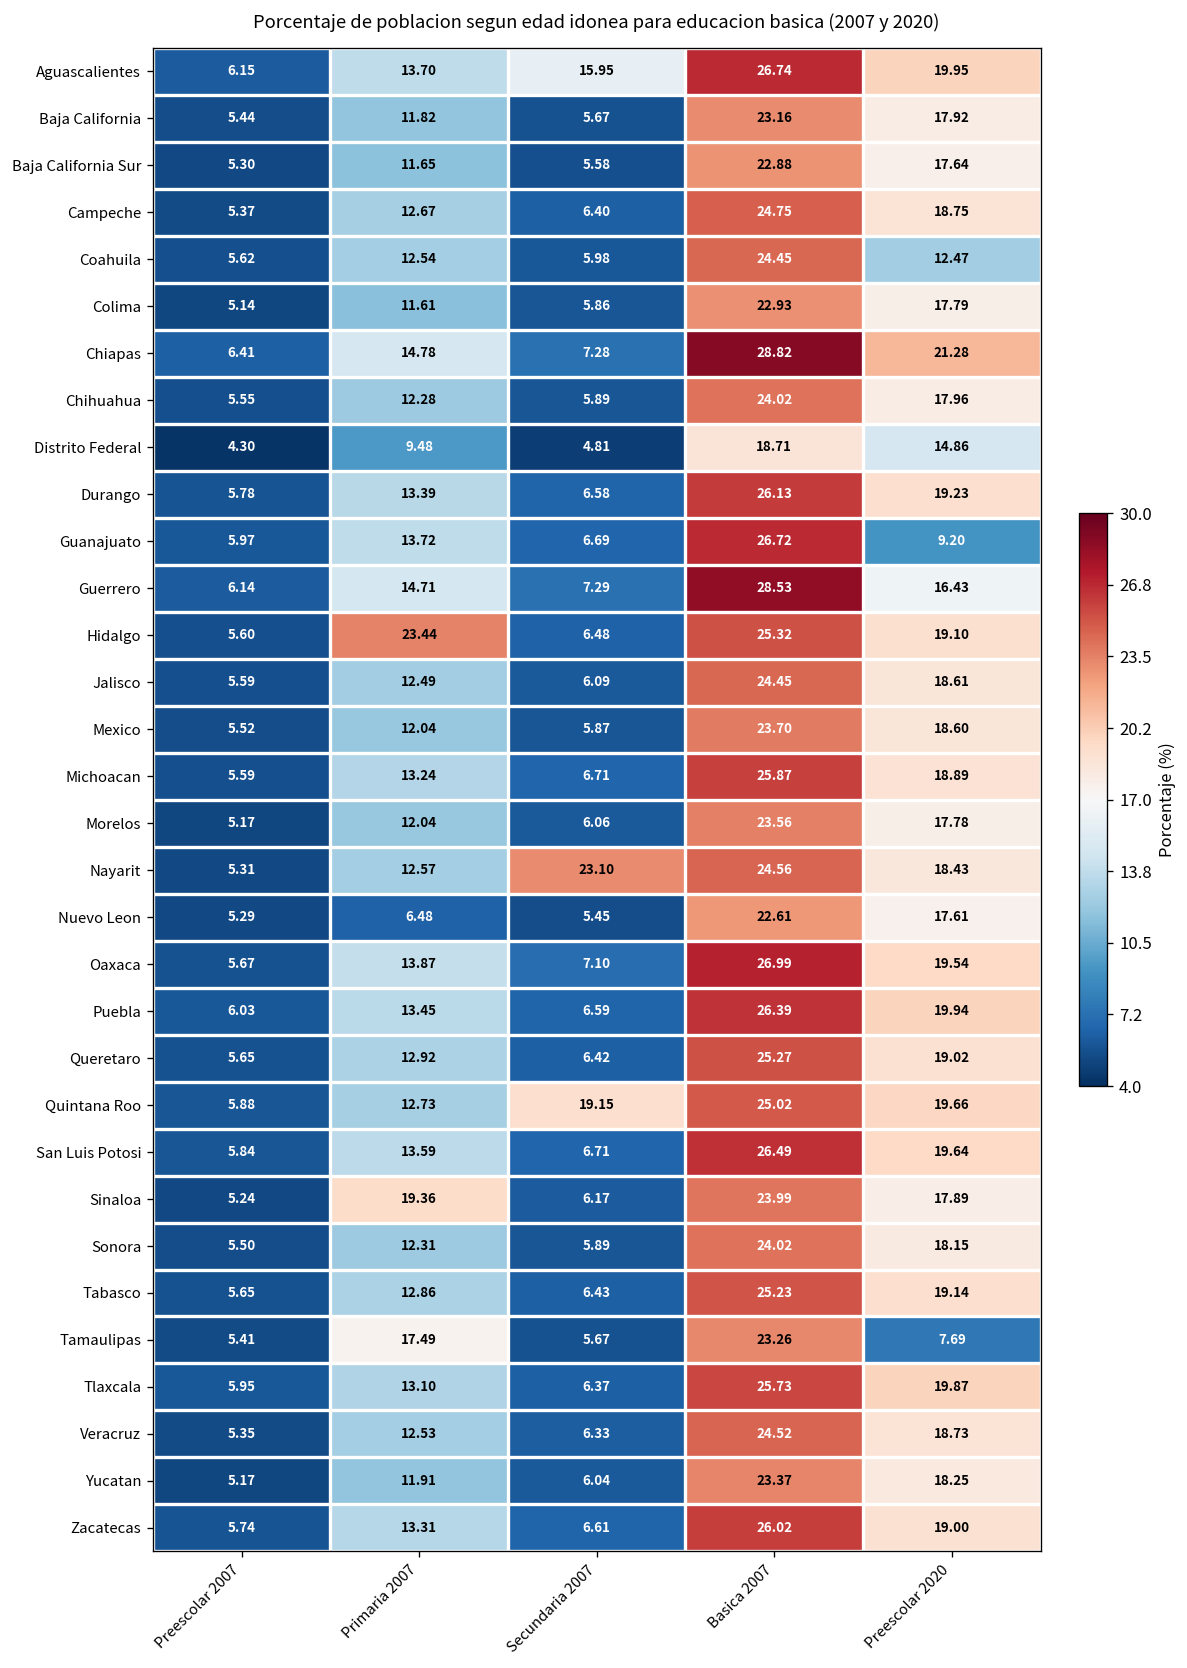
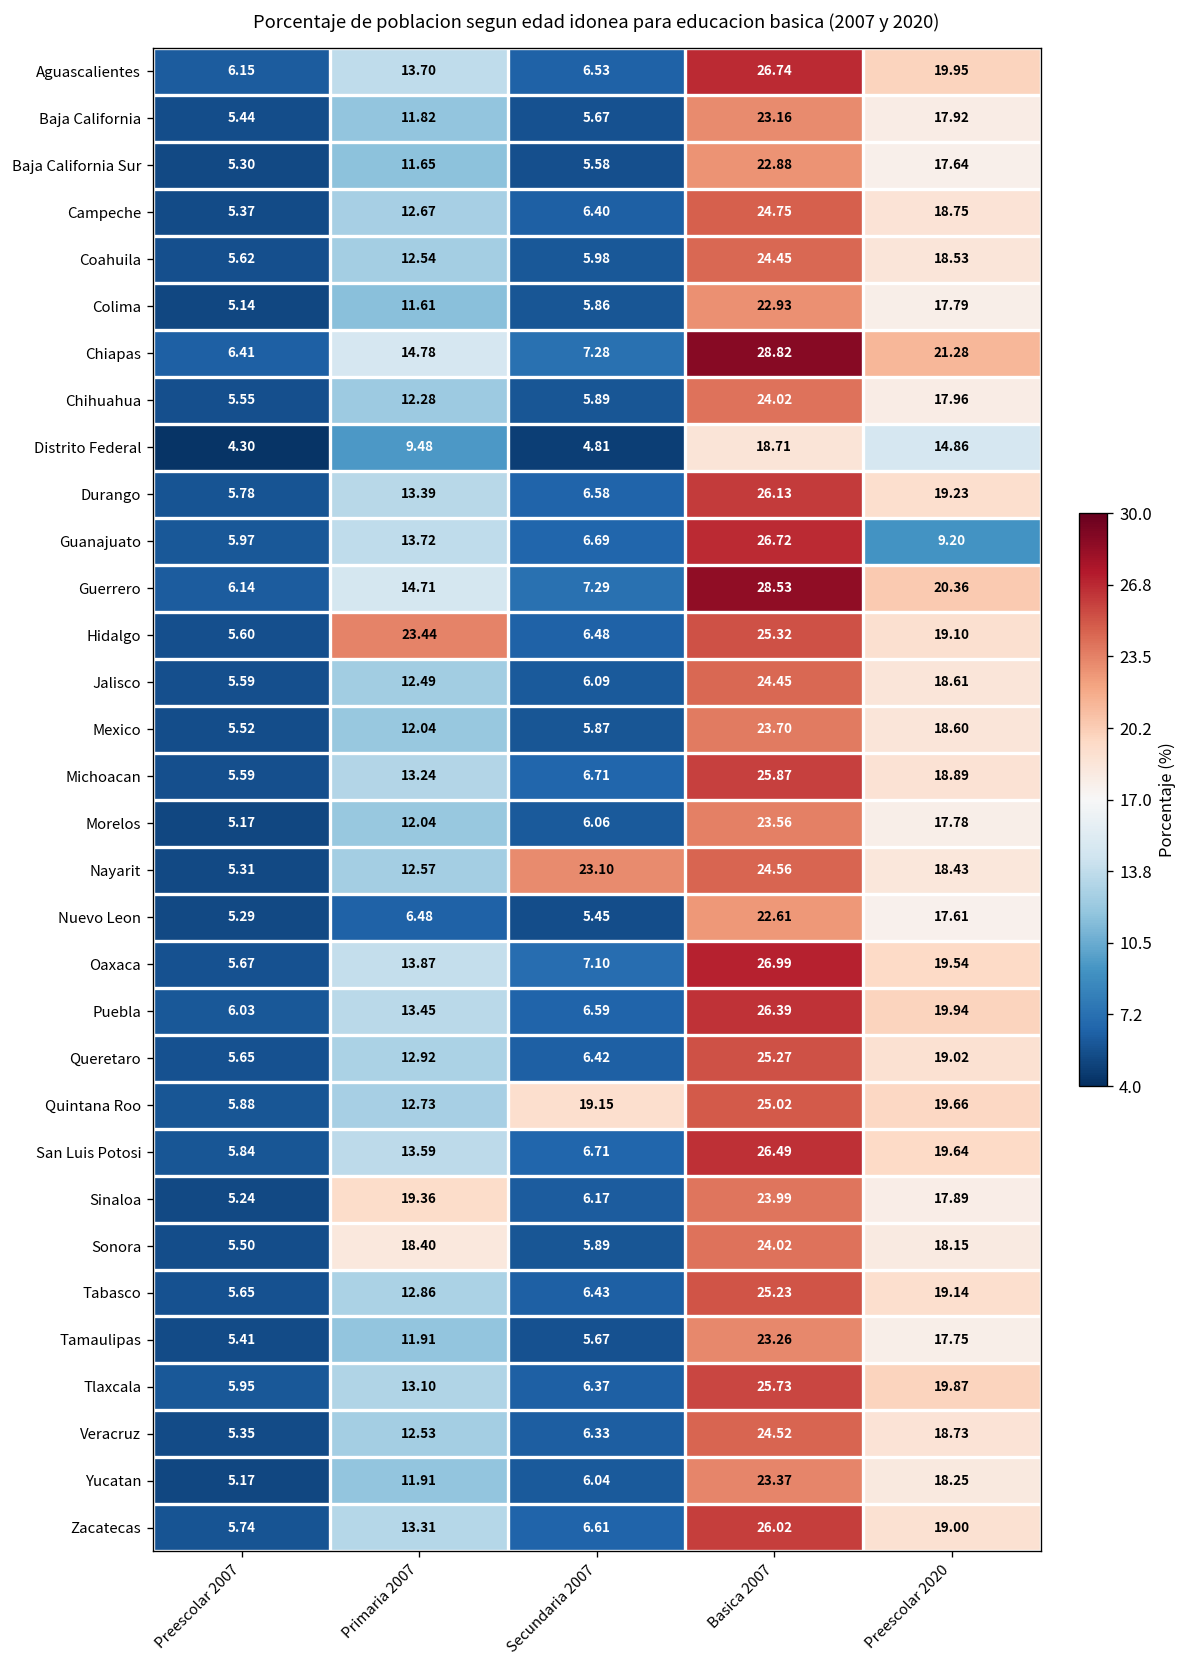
Aguascalientes, Secundaria 2007: 15.95 -> 6.53
Coahuila, Preescolar 2020: 12.47 -> 18.53
Guerrero, Preescolar 2020: 16.43 -> 20.36
Sonora, Primaria 2007: 12.31 -> 18.40
Tamaulipas, Primaria 2007: 17.49 -> 11.91
Tamaulipas, Preescolar 2020: 7.69 -> 17.75
